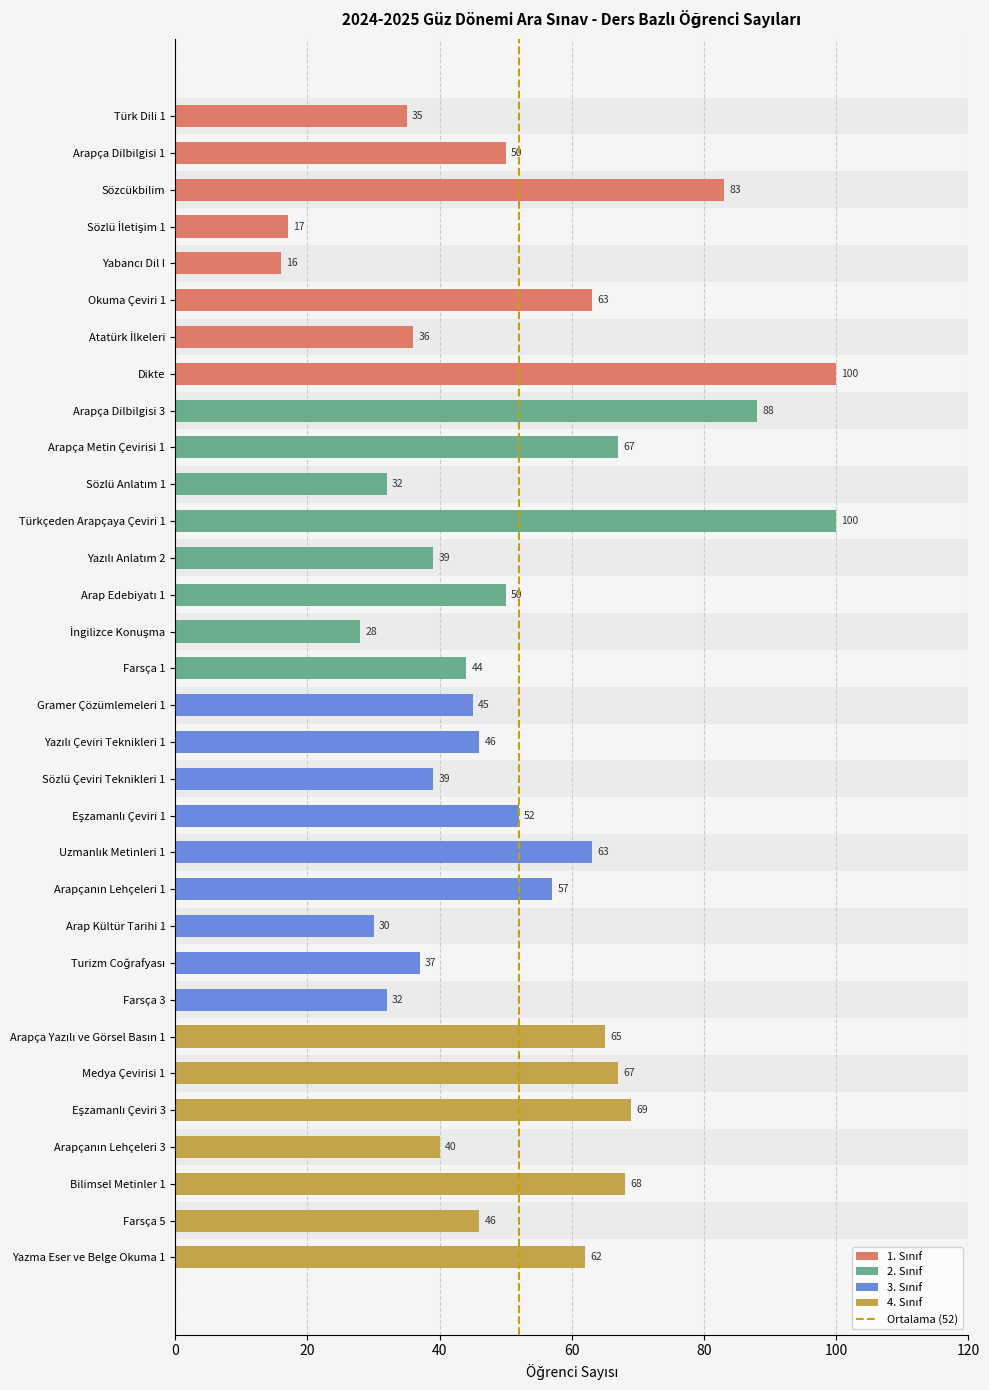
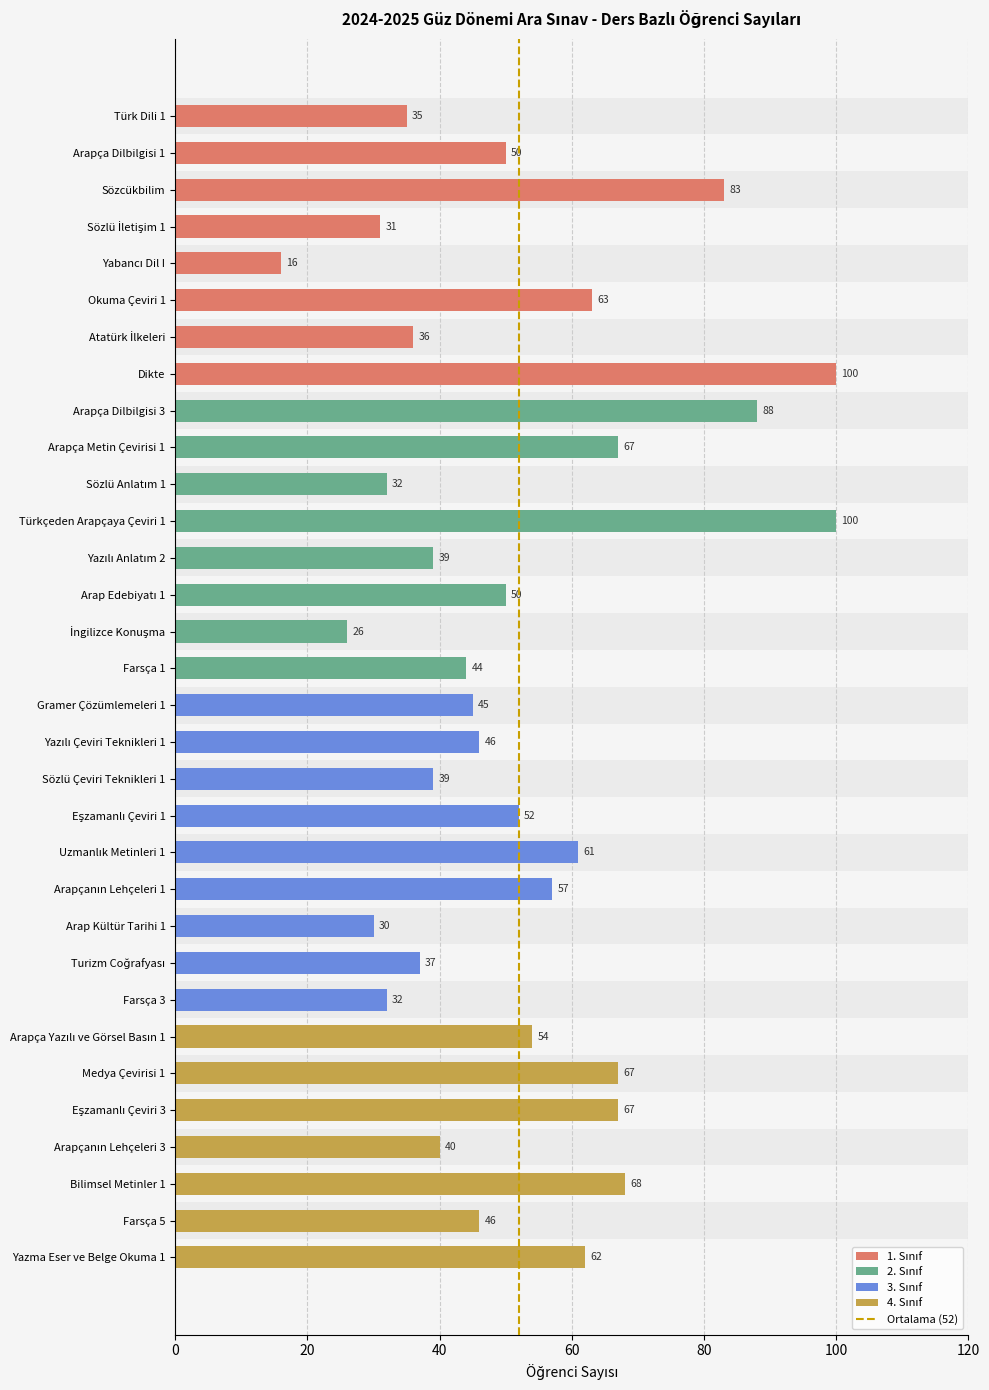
Sözlü İletişim 1: 17 -> 31
İngilizce Konuşma: 28 -> 26
Uzmanlık Metinleri 1: 63 -> 61
Arapça Yazılı ve Görsel Basın 1: 65 -> 54
Eşzamanlı Çeviri 3: 69 -> 67
